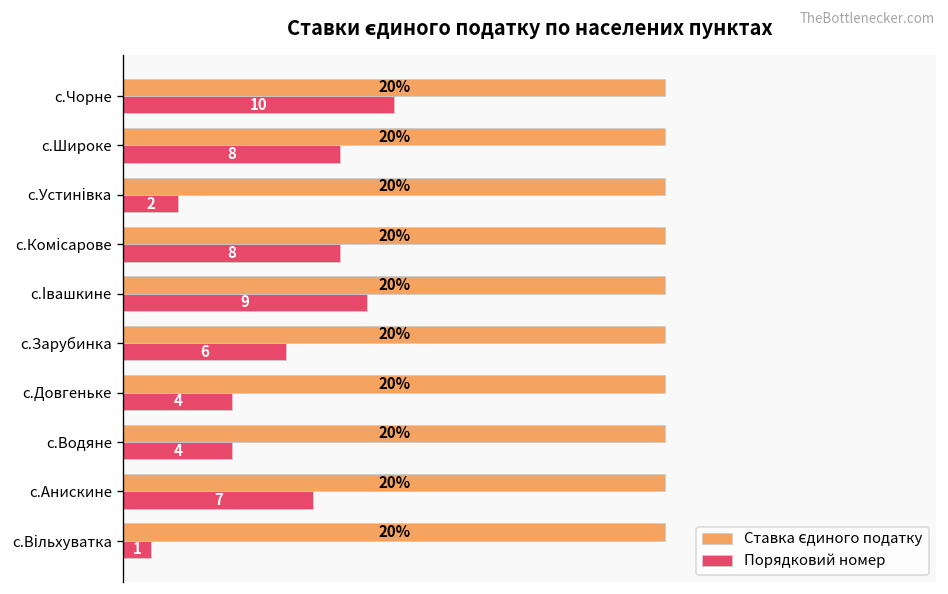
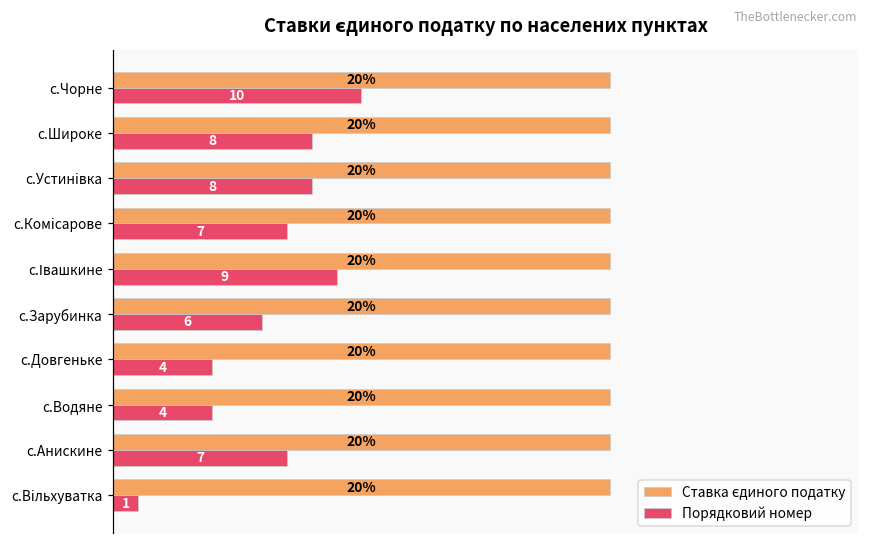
Порядковий номер, с.Устинівка: 2 -> 8
Порядковий номер, с.Комісарове: 8 -> 7
